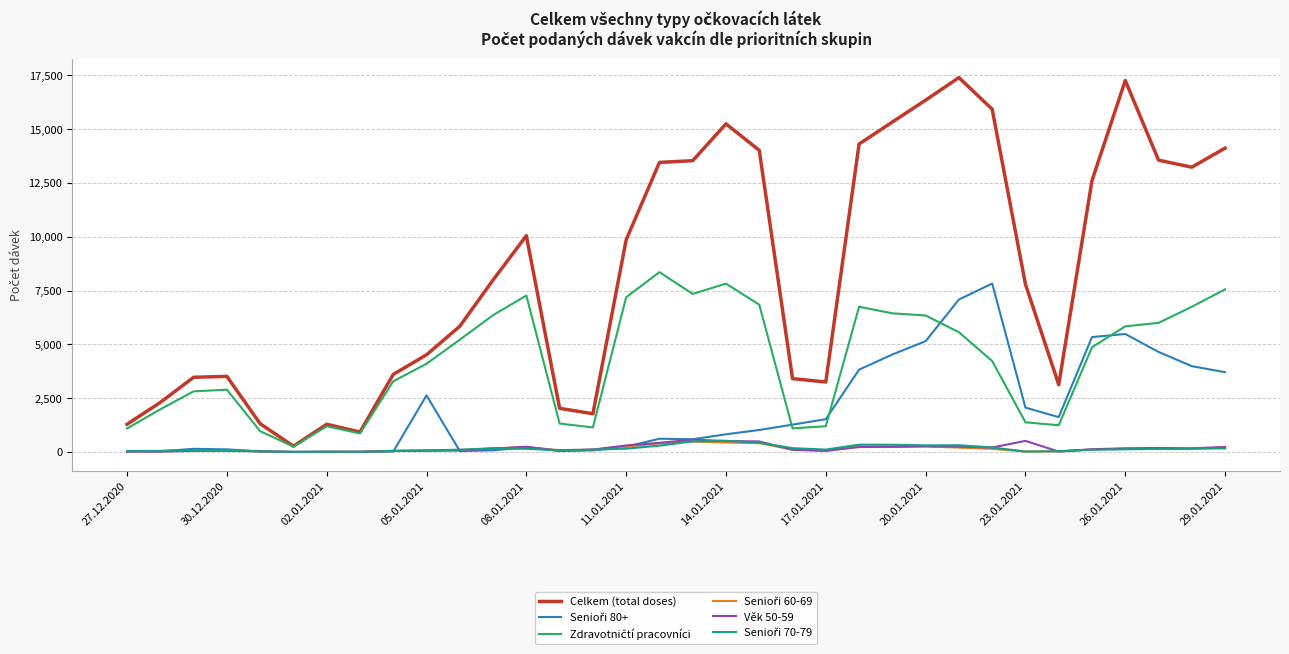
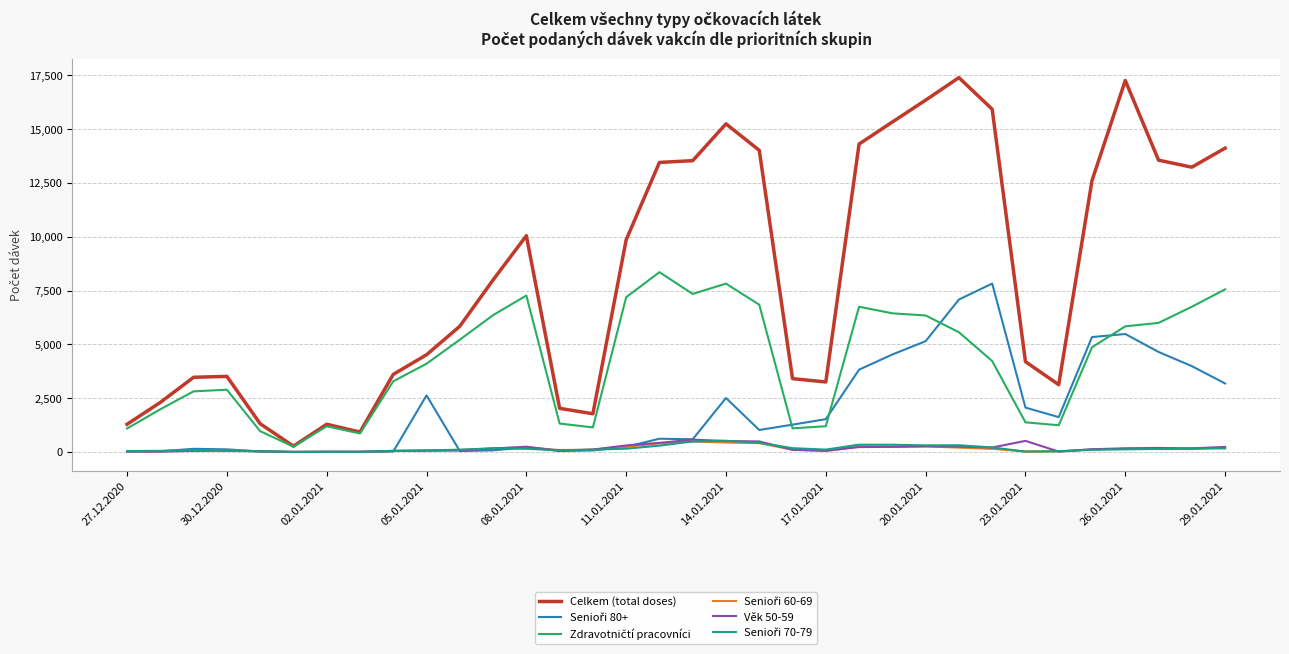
Senioři 80+, 14.01.2021: 800 -> 2,500
Celkem (total doses), 23.01.2021: 7,800 -> 4,200
Senioři 80+, 29.01.2021: 3,700 -> 3,200
